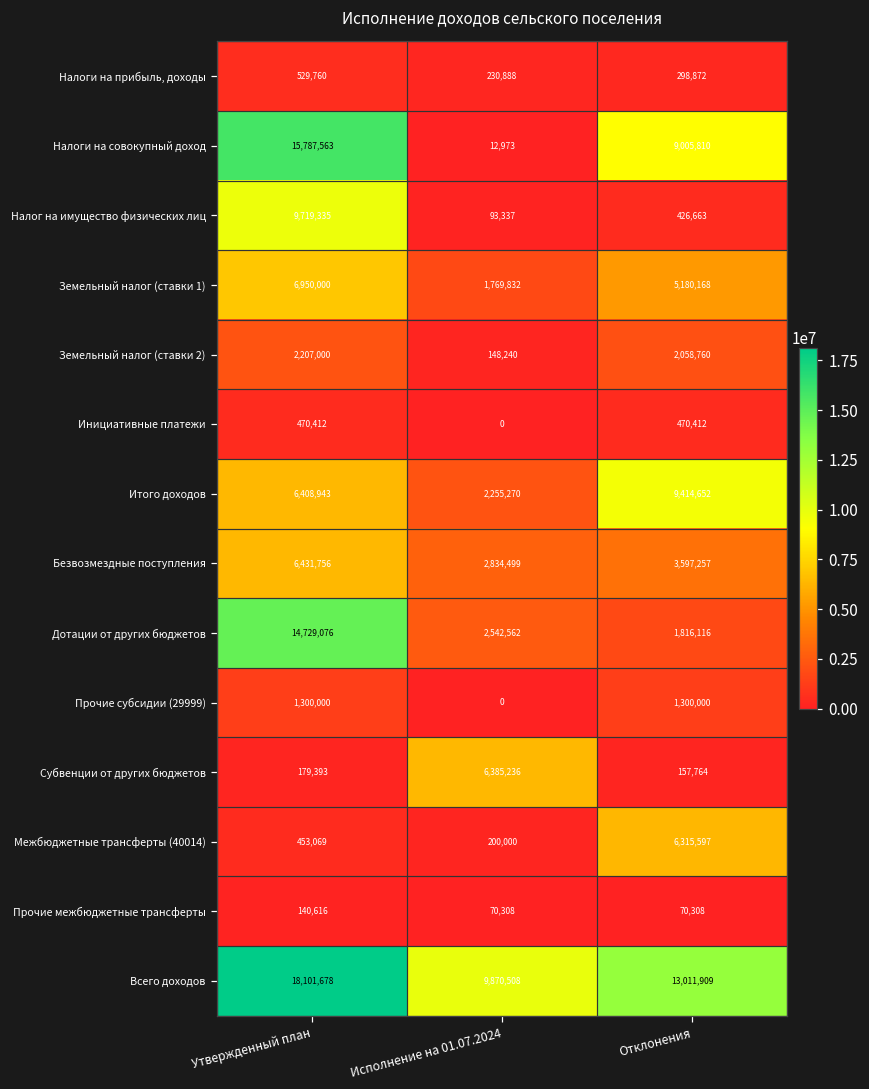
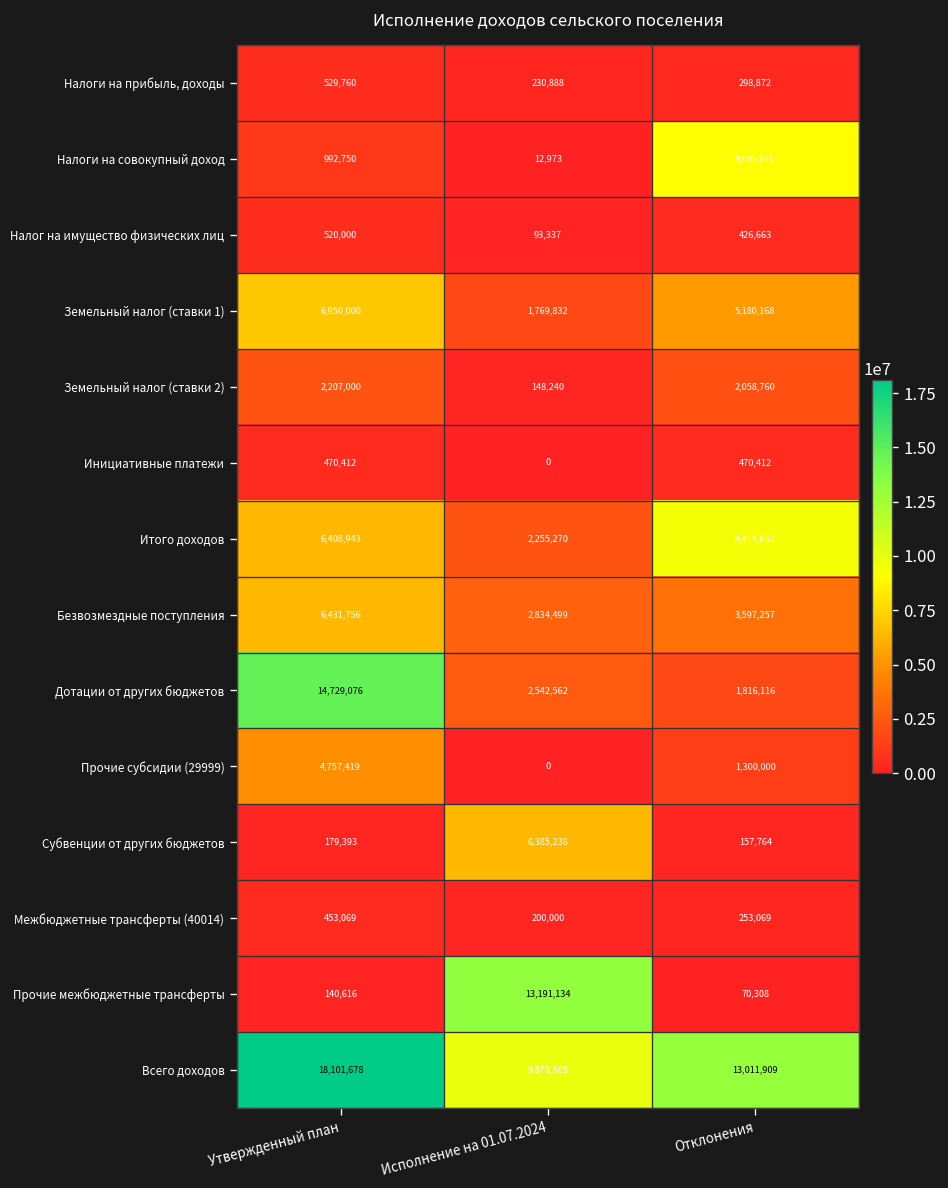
Налоги на совокупный доход, Утвержденный план: 15,787,563 -> 992,750
Налог на имущество физических лиц, Утвержденный план: 9,719,335 -> 520,000
Прочие субсидии (29999), Утвержденный план: 1,300,000 -> 4,757,419
Межбюджетные трансферты (40014), Отклонения: 6,315,597 -> 253,069
Прочие межбюджетные трансферты, Исполнение на 01.07.2024: 70,308 -> 13,191,134
